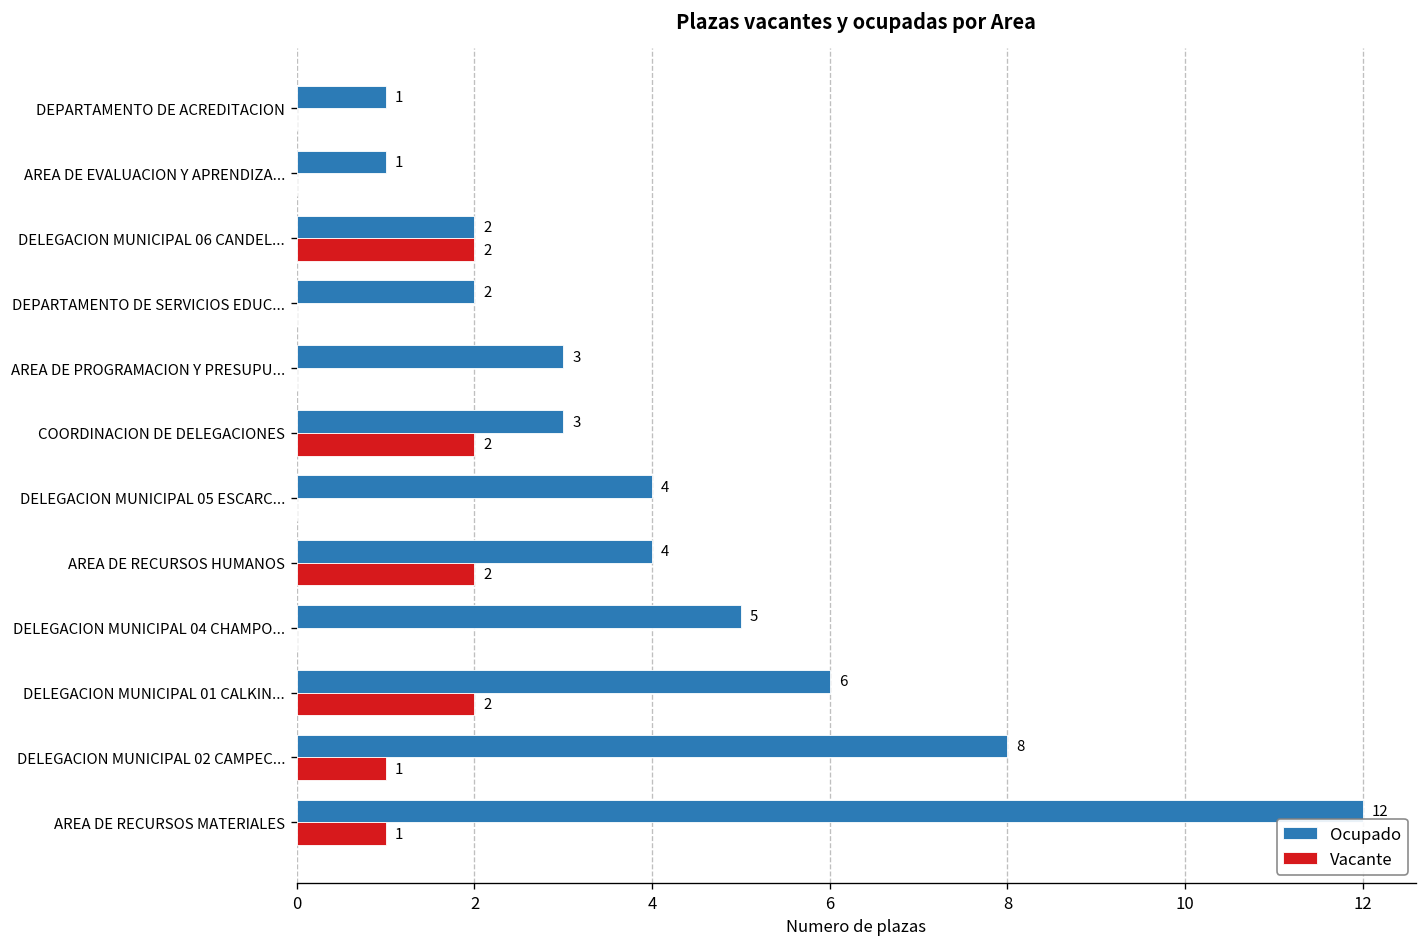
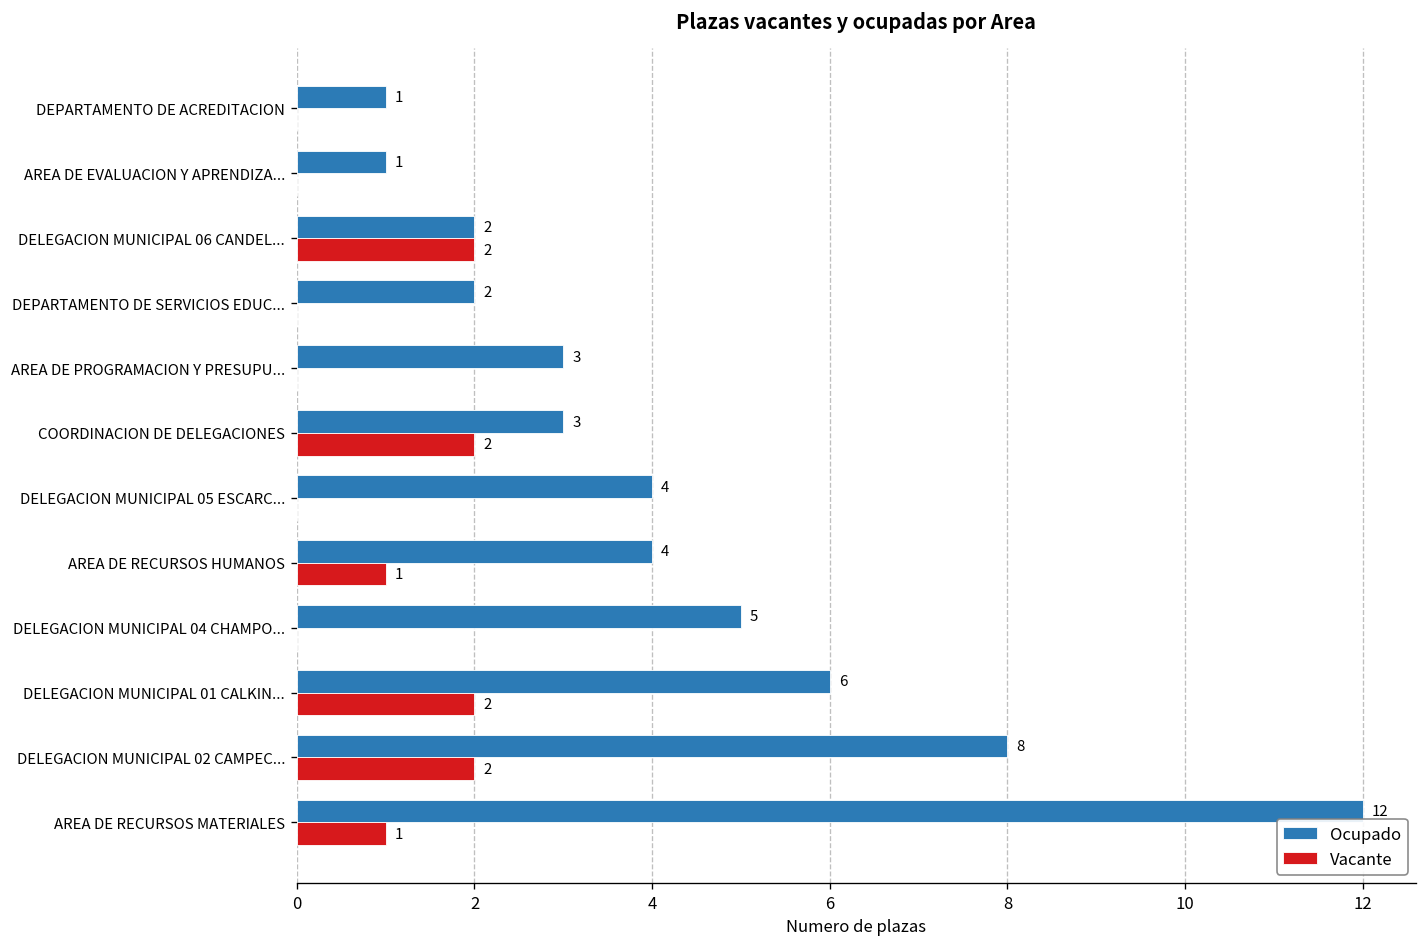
Vacante, AREA DE RECURSOS HUMANOS: 2 -> 1
Vacante, DELEGACION MUNICIPAL 02 CAMPEC...: 1 -> 2
